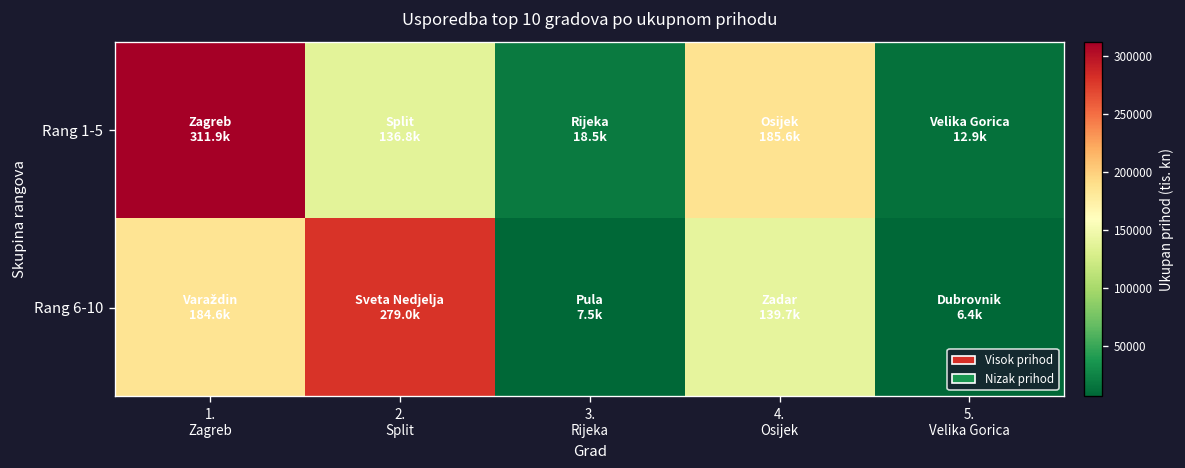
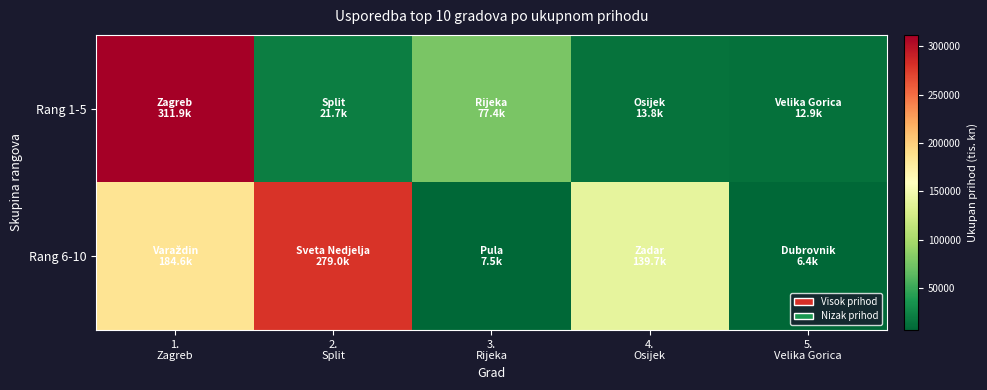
Rang 1-5, 2. Split: 136.8k -> 21.7k
Rang 1-5, 3. Rijeka: 18.5k -> 77.4k
Rang 1-5, 4. Osijek: 185.6k -> 13.8k
